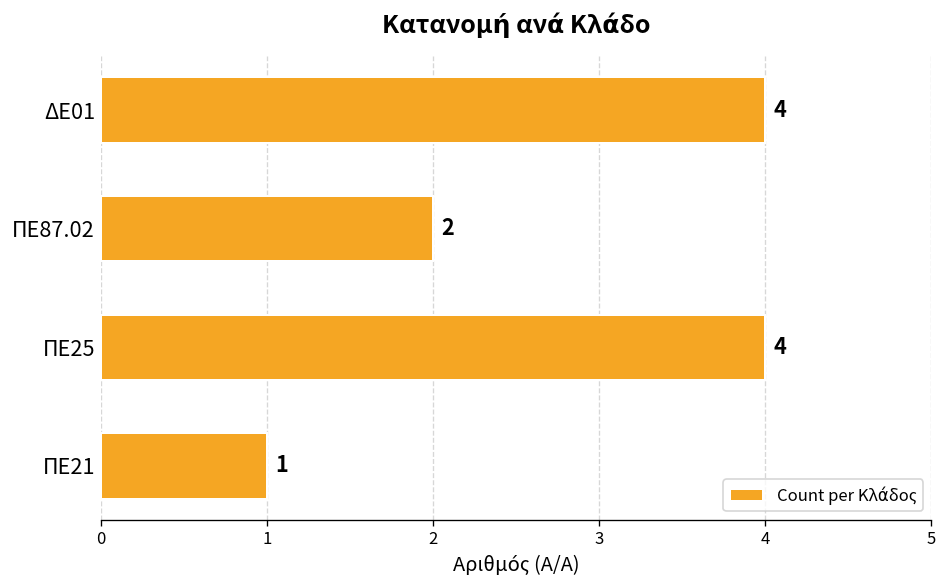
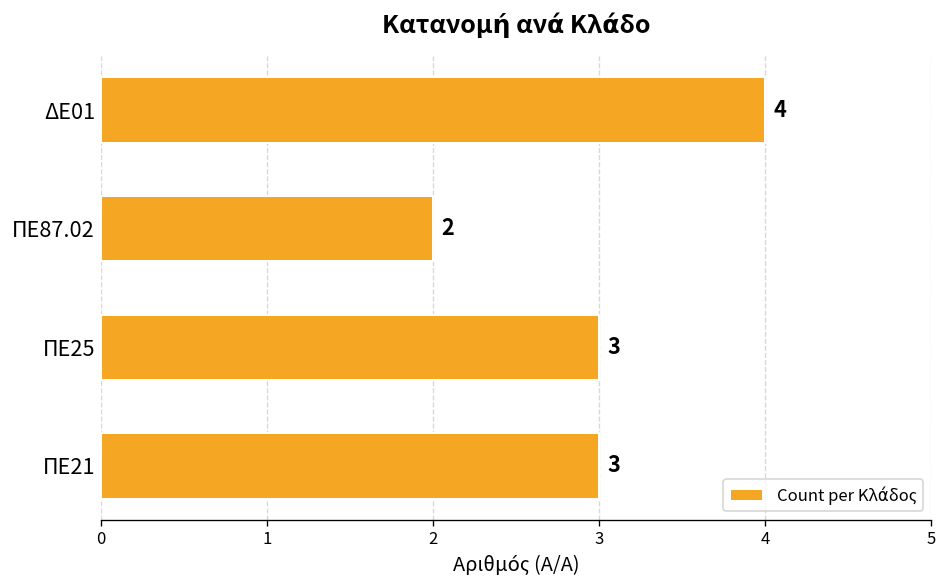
ΠΕ25: 4 -> 3
ΠΕ21: 1 -> 3
